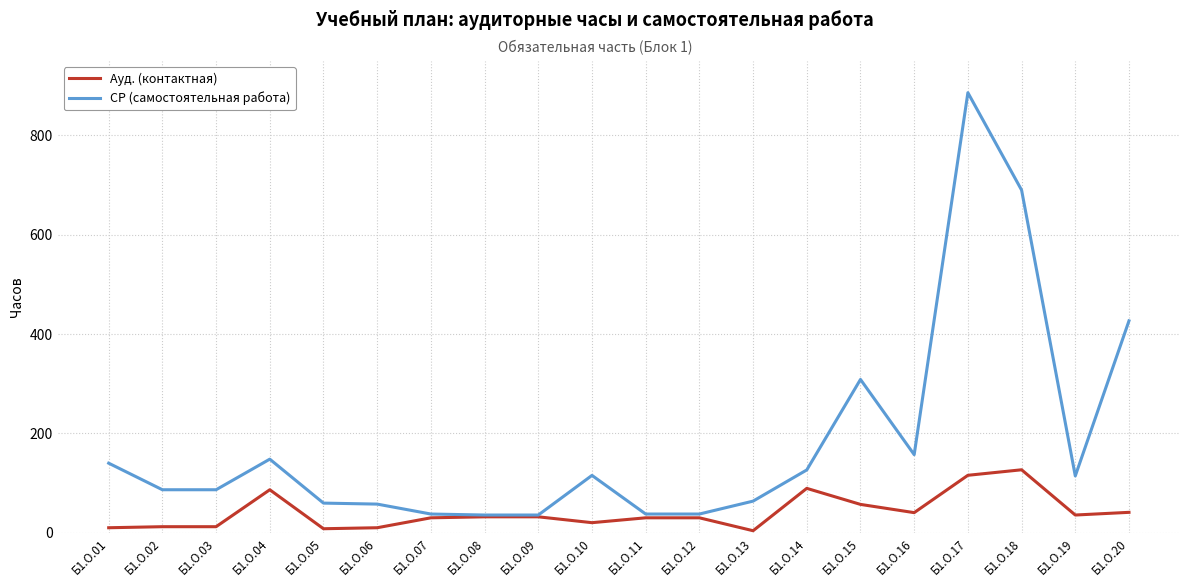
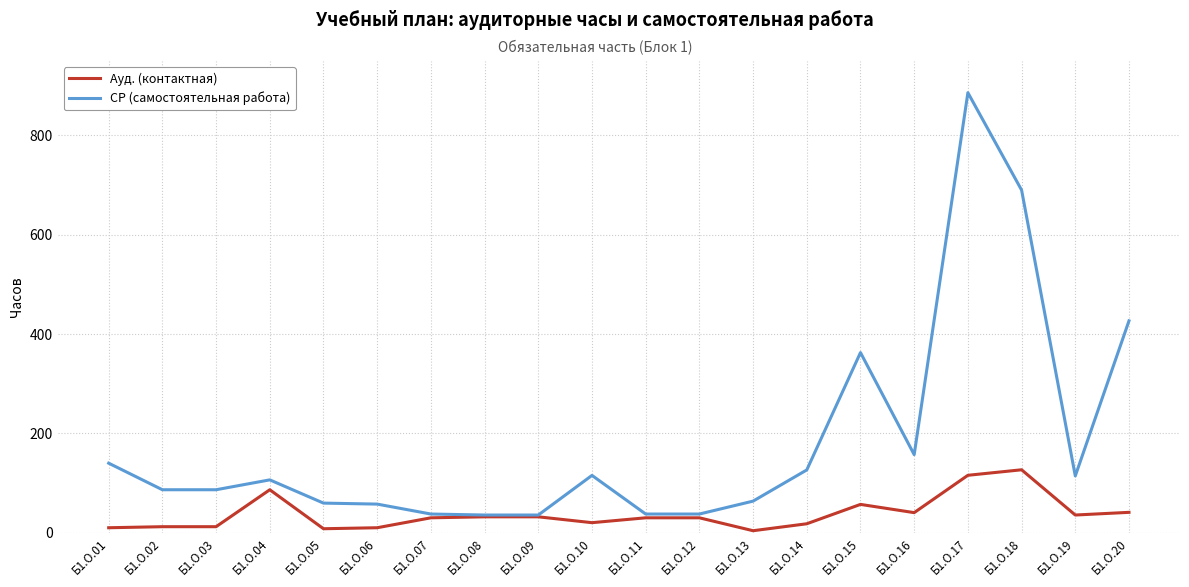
СР (самостоятельная работа), Б1.О.04: 150 -> 110
Ауд. (контактная), Б1.О.14: 90 -> 20
СР (самостоятельная работа), Б1.О.15: 310 -> 360
